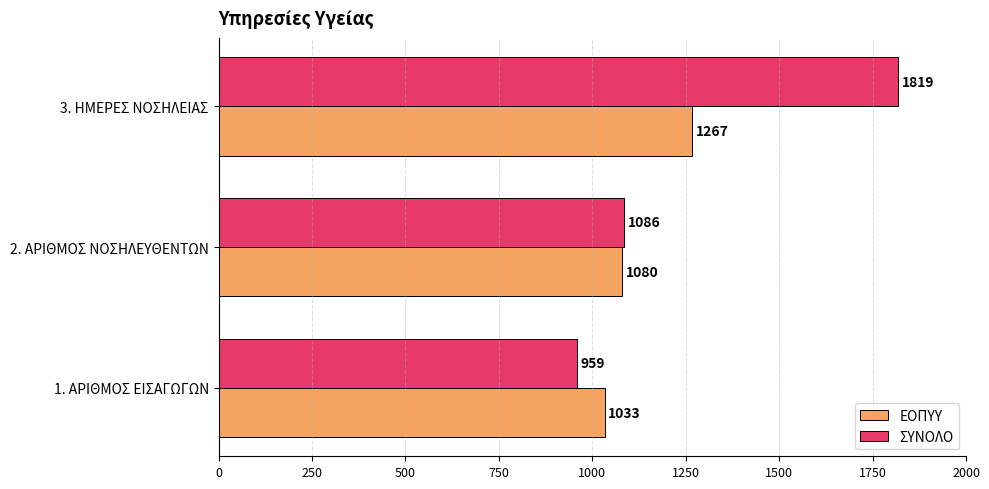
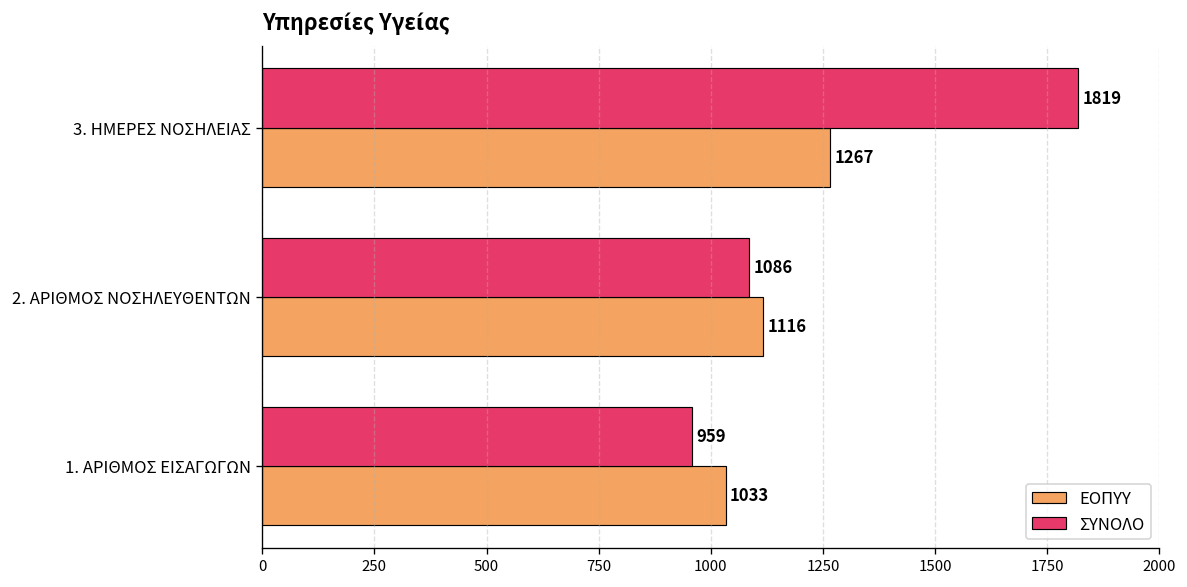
ΕΟΠΥΥ, 2. ΑΡΙΘΜΟΣ ΝΟΣΗΛΕΥΘΕΝΤΩΝ: 1080 -> 1116
